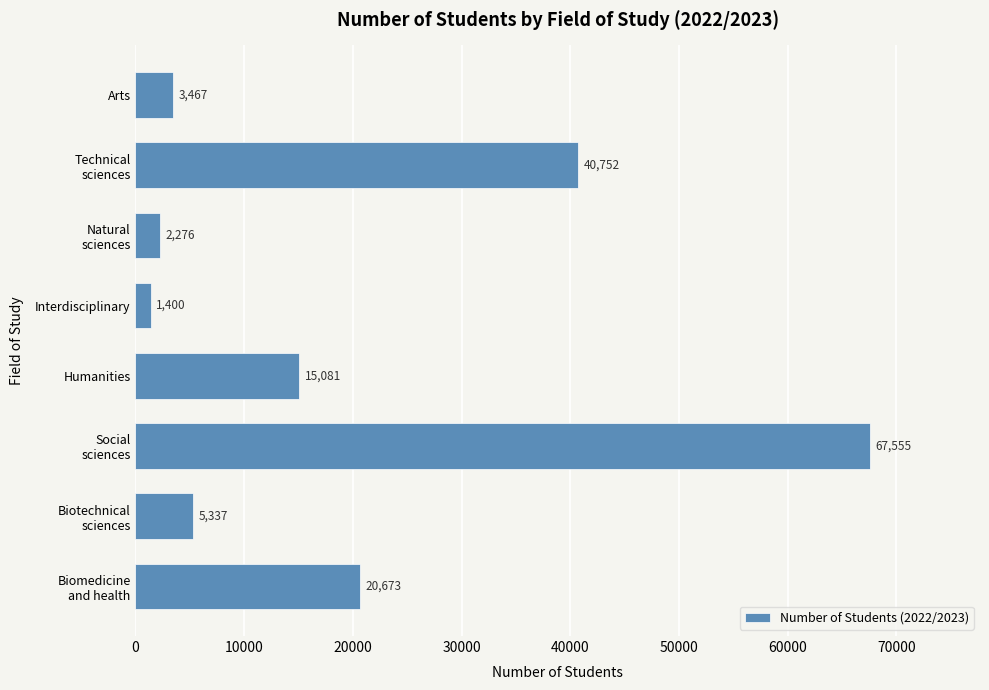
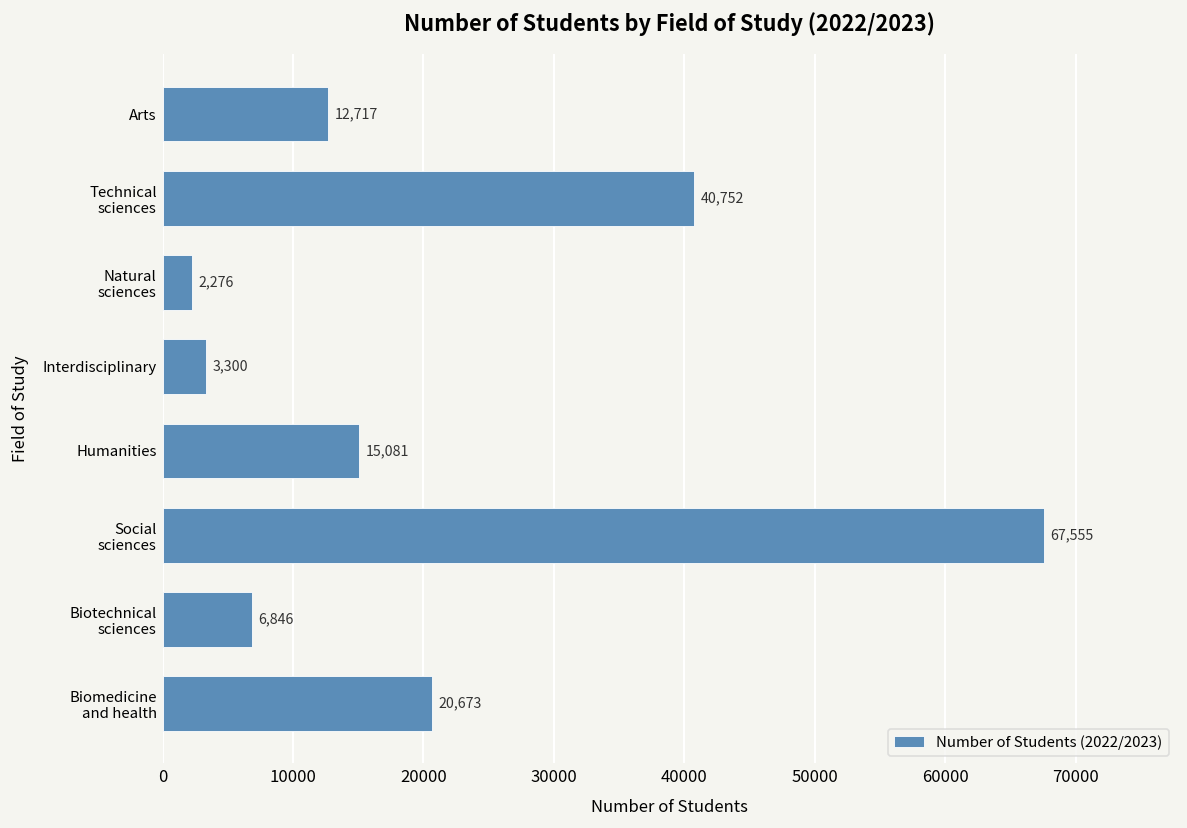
Arts: 3,467 -> 12,717
Interdisciplinary: 1,400 -> 3,300
Biotechnical sciences: 5,337 -> 6,846
